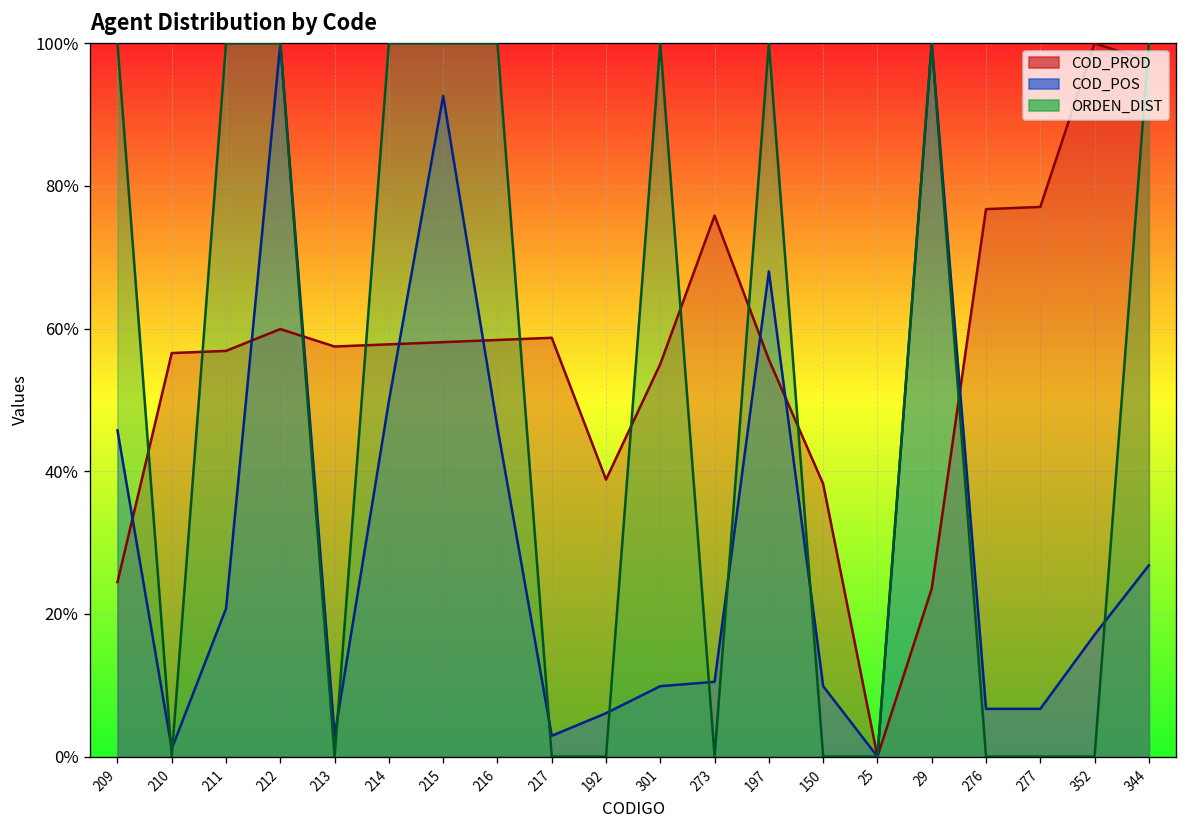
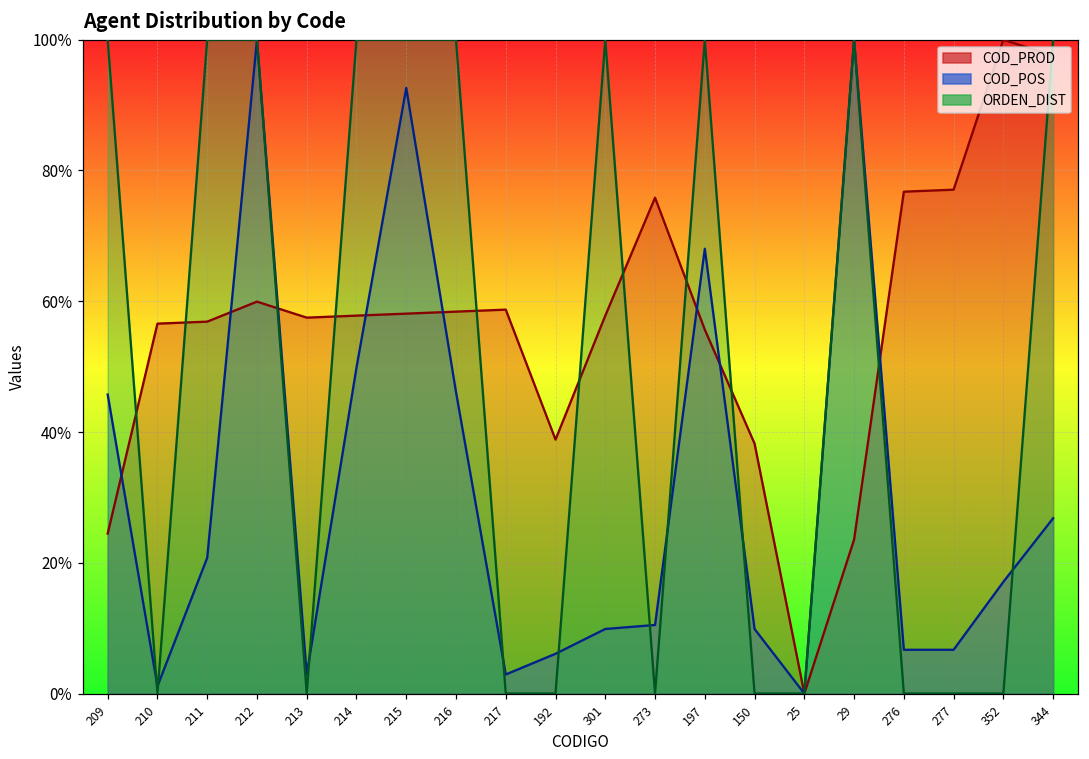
COD_PROD, 301: 55% -> 58%
